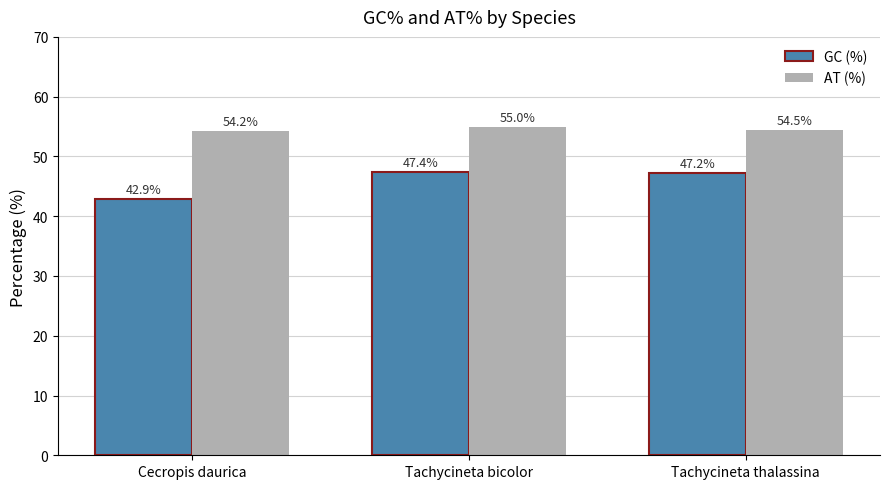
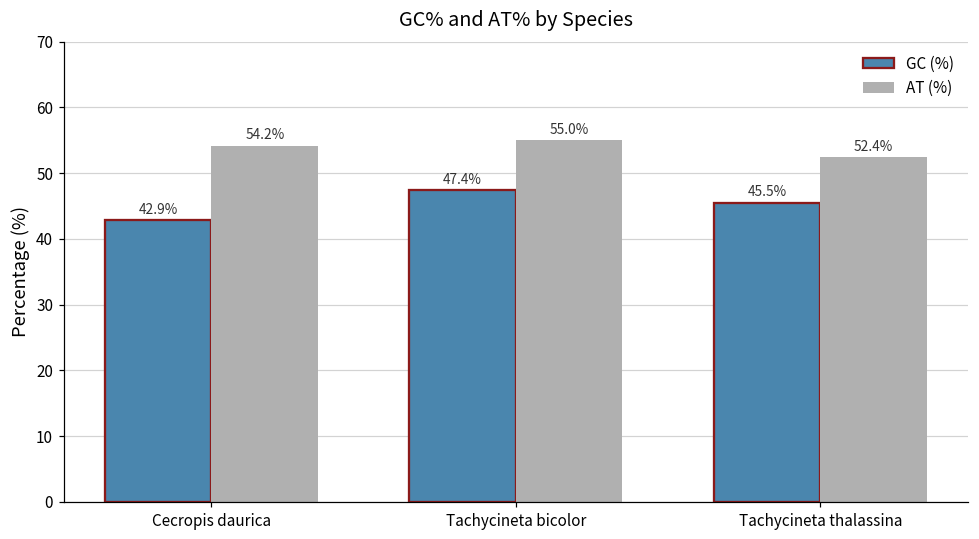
GC (%), Tachycineta thalassina: 47.2% -> 45.5%
AT (%), Tachycineta thalassina: 54.5% -> 52.4%
